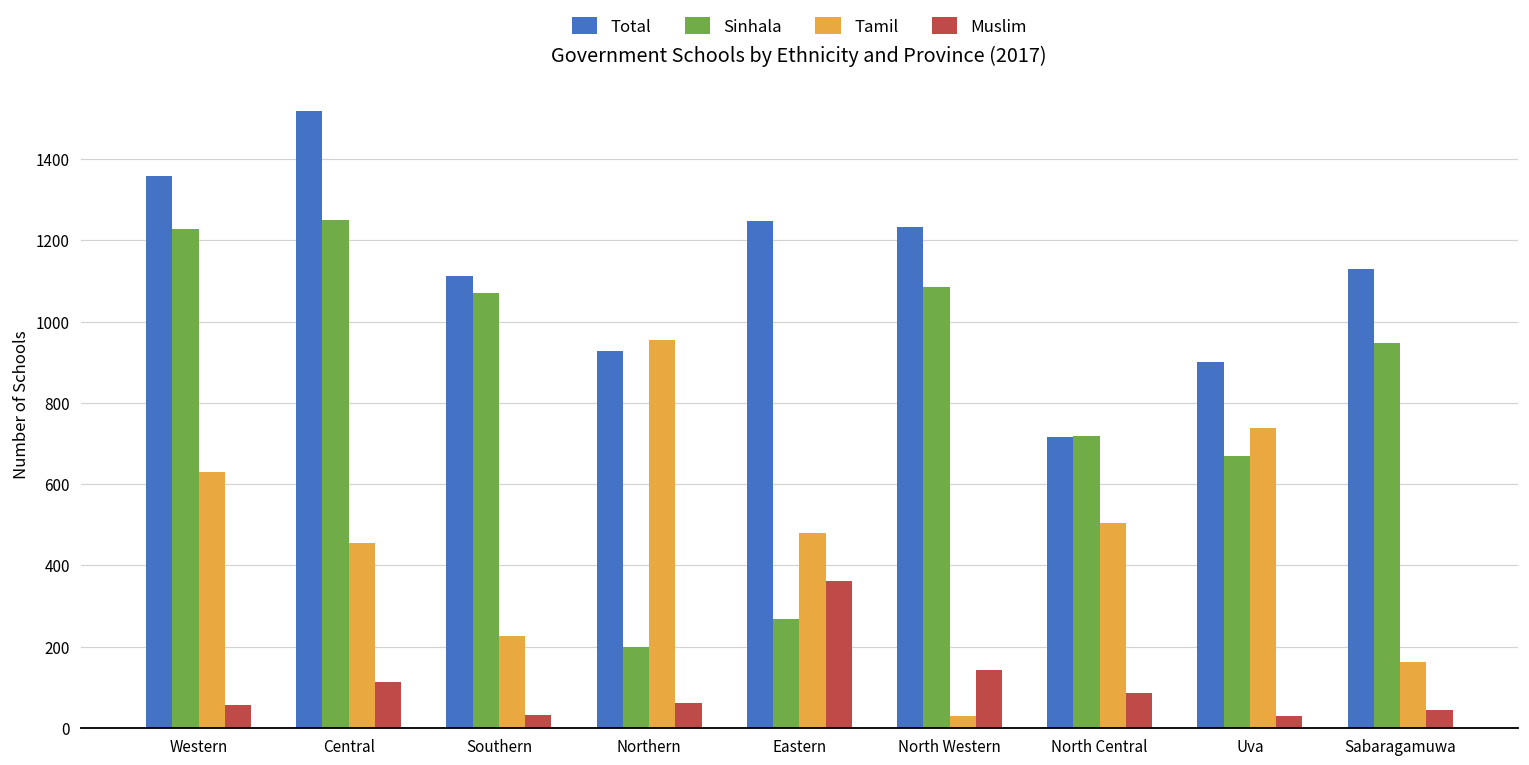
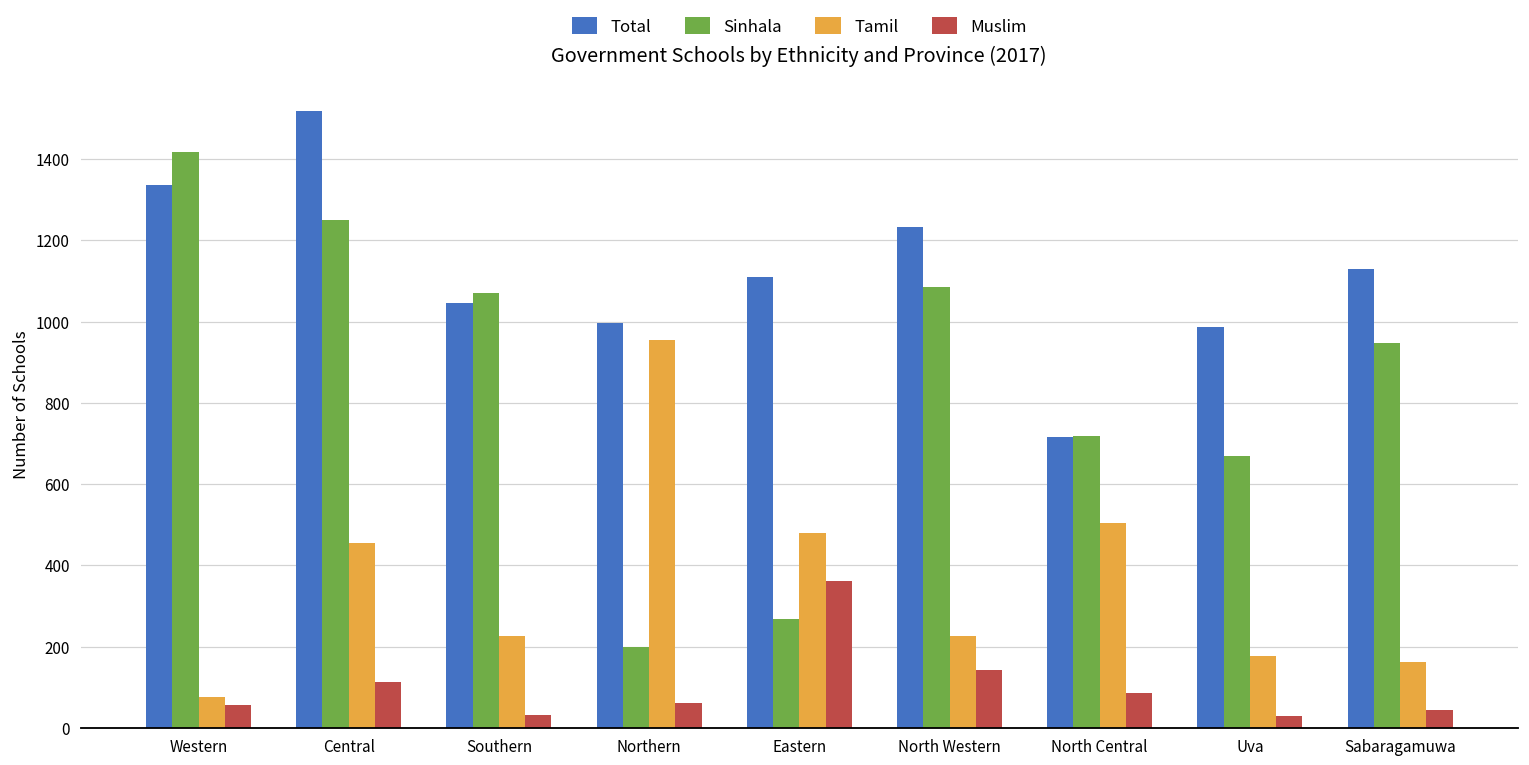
Total, Western: 1360 -> 1340
Sinhala, Western: 1230 -> 1420
Tamil, Western: 630 -> 80
Total, Southern: 1110 -> 1050
Total, Northern: 930 -> 1000
Total, Eastern: 1250 -> 1110
Tamil, North Western: 30 -> 230
Total, Uva: 900 -> 990
Tamil, Uva: 740 -> 180
